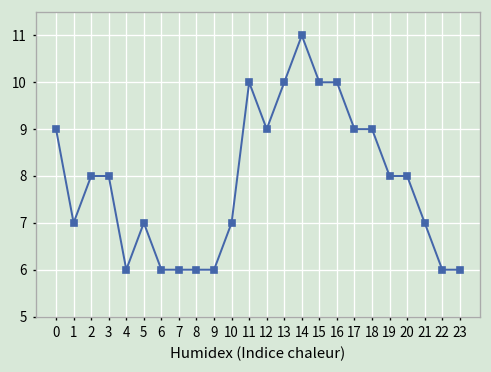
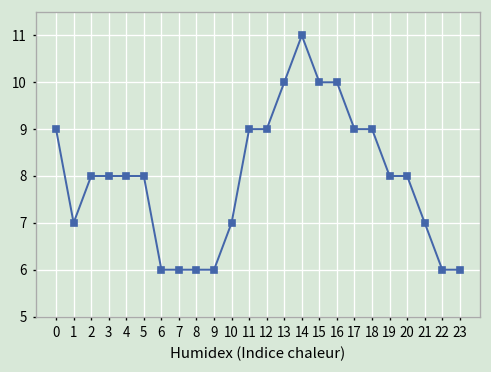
4: 6 -> 8
5: 7 -> 8
11: 10 -> 9
